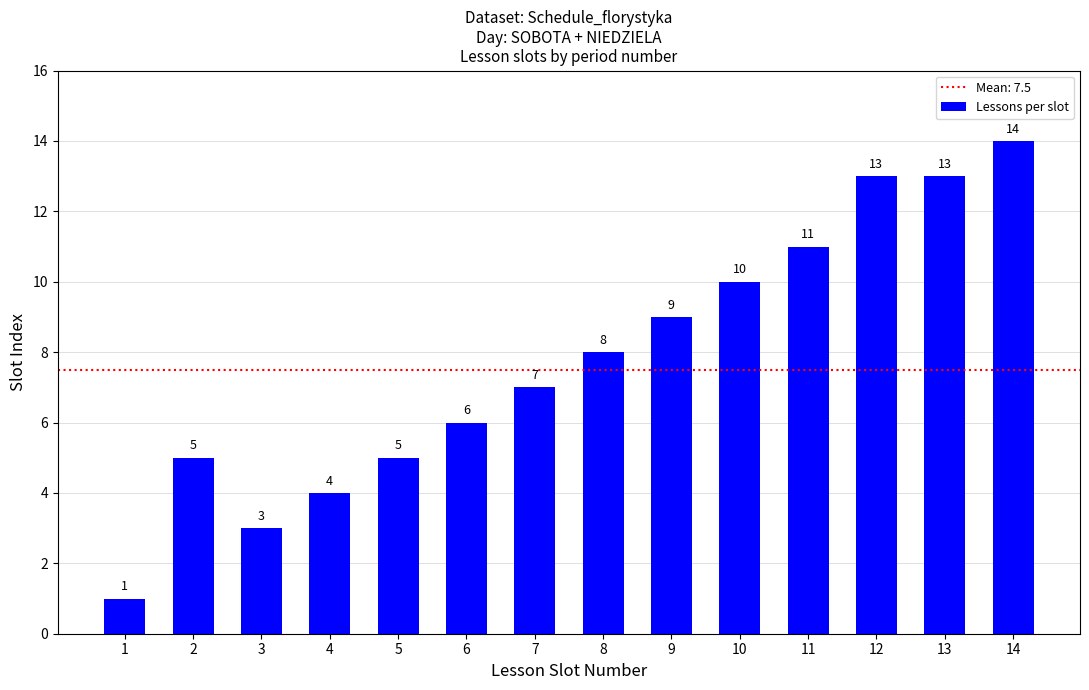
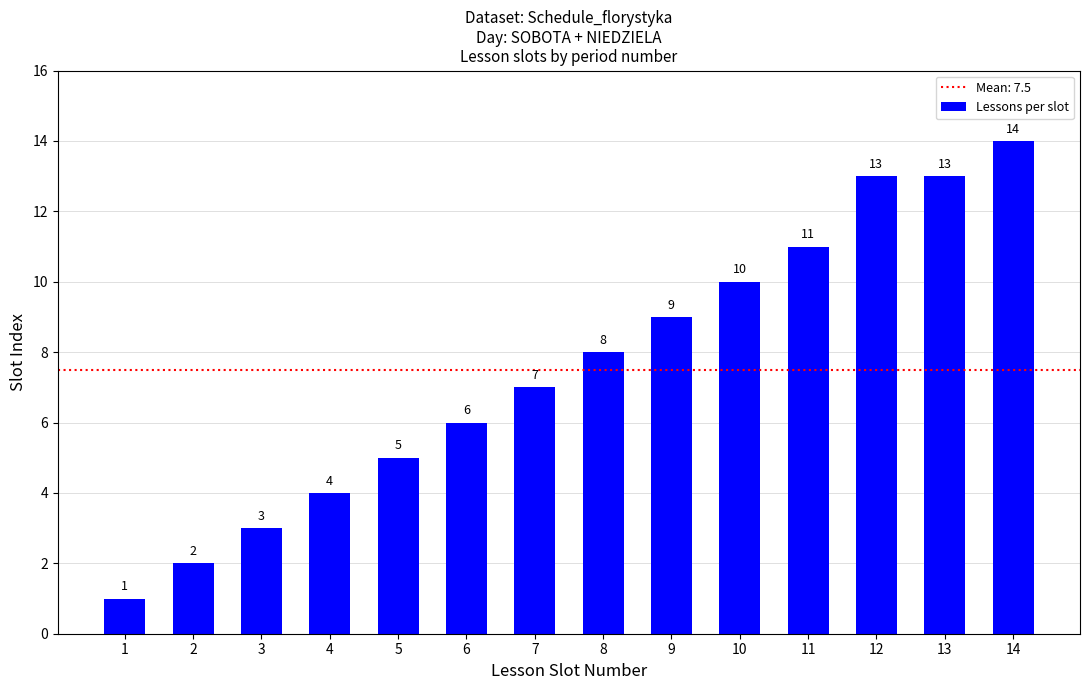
2: 5 -> 2
